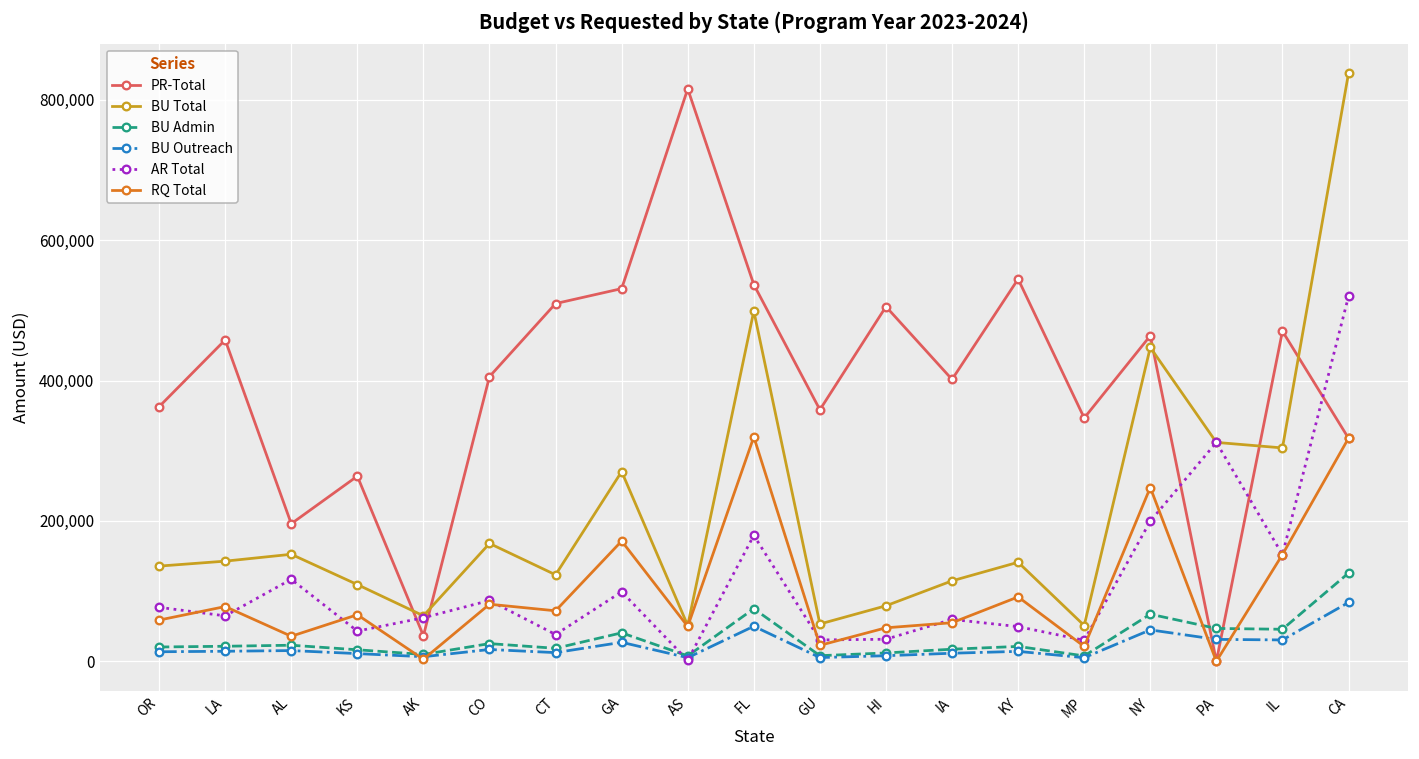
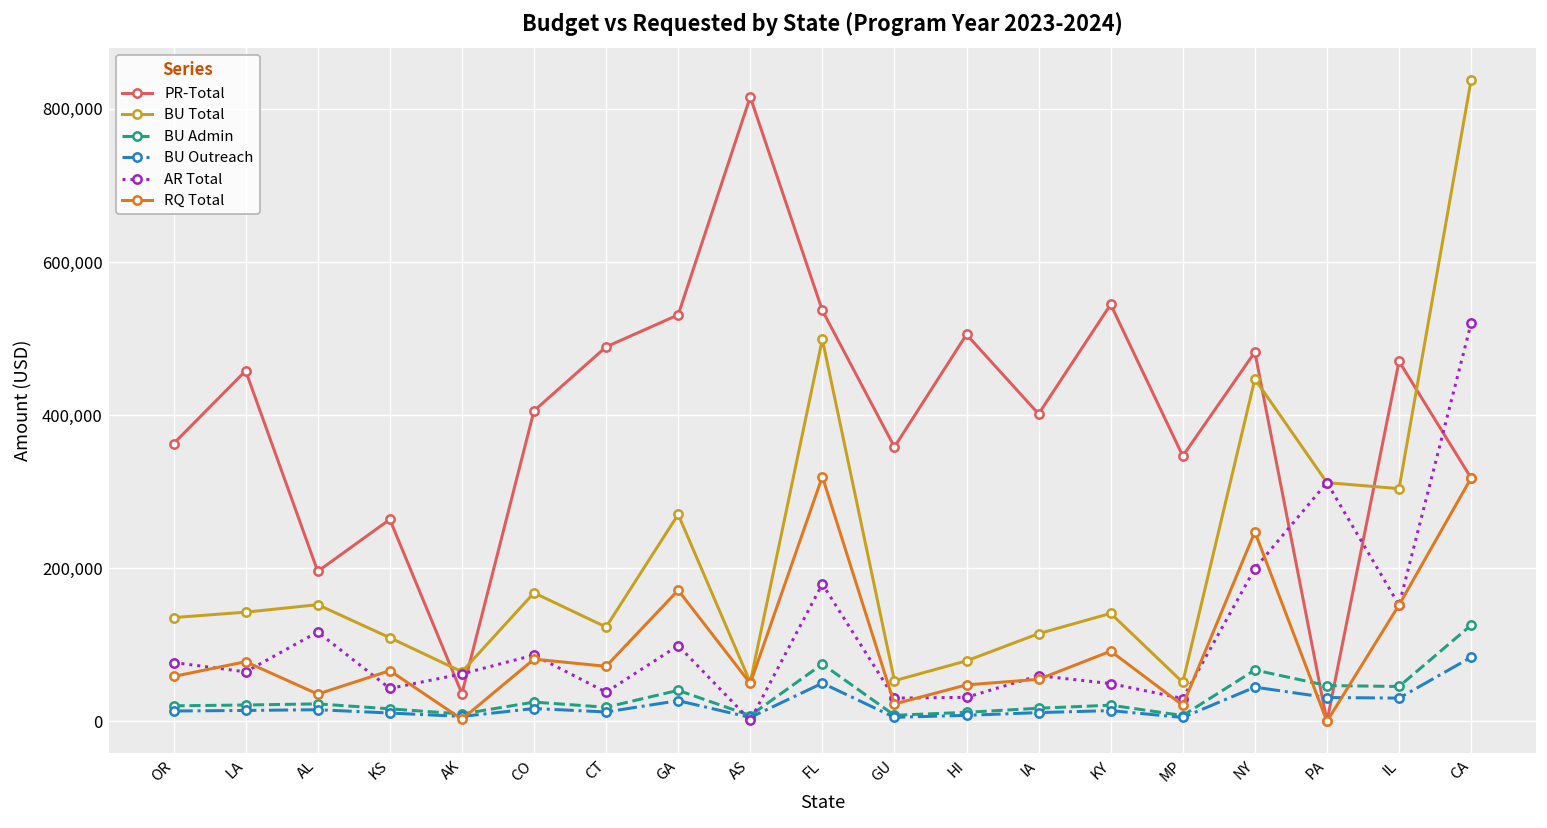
PR-Total, CT: 510,000 -> 490,000
PR-Total, NY: 460,000 -> 480,000
